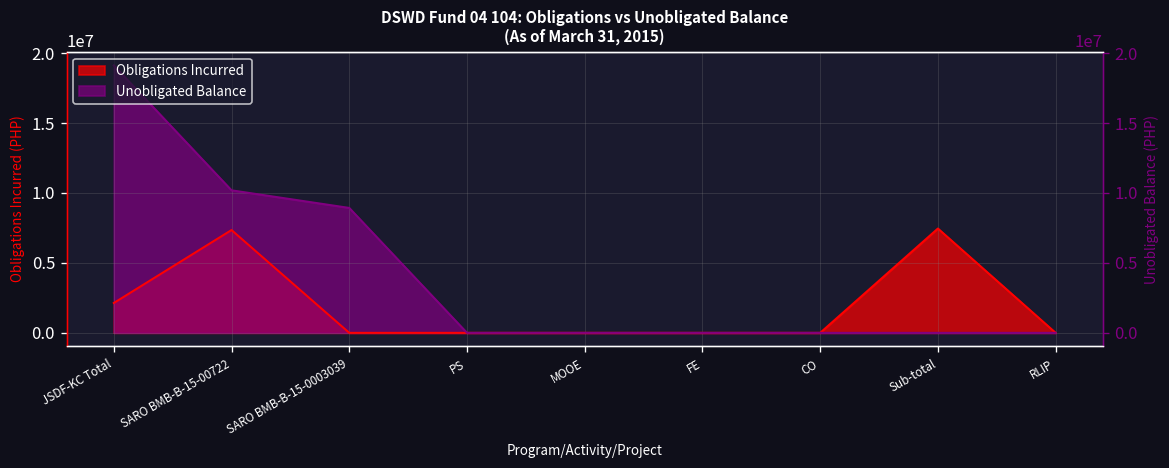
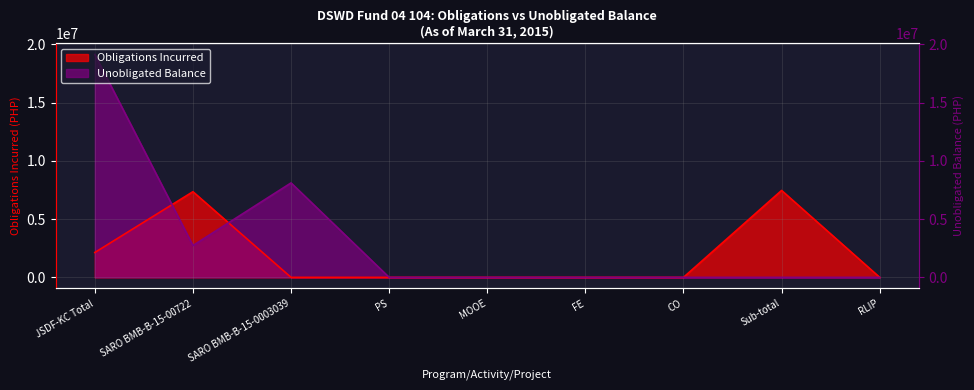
Unobligated Balance, SARO BMB-B-15-00722: 10200000 -> 2700000
Unobligated Balance, SARO BMB-B-15-0003039: 8900000 -> 8100000
